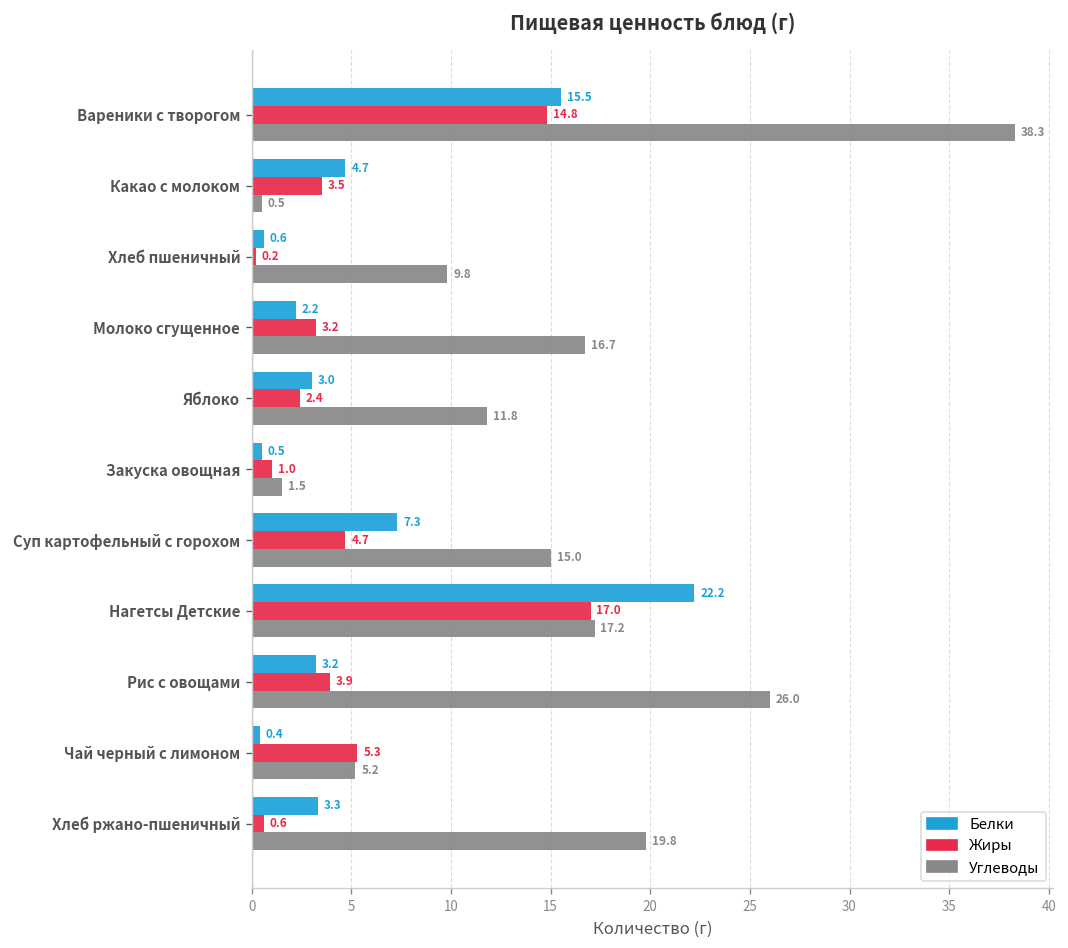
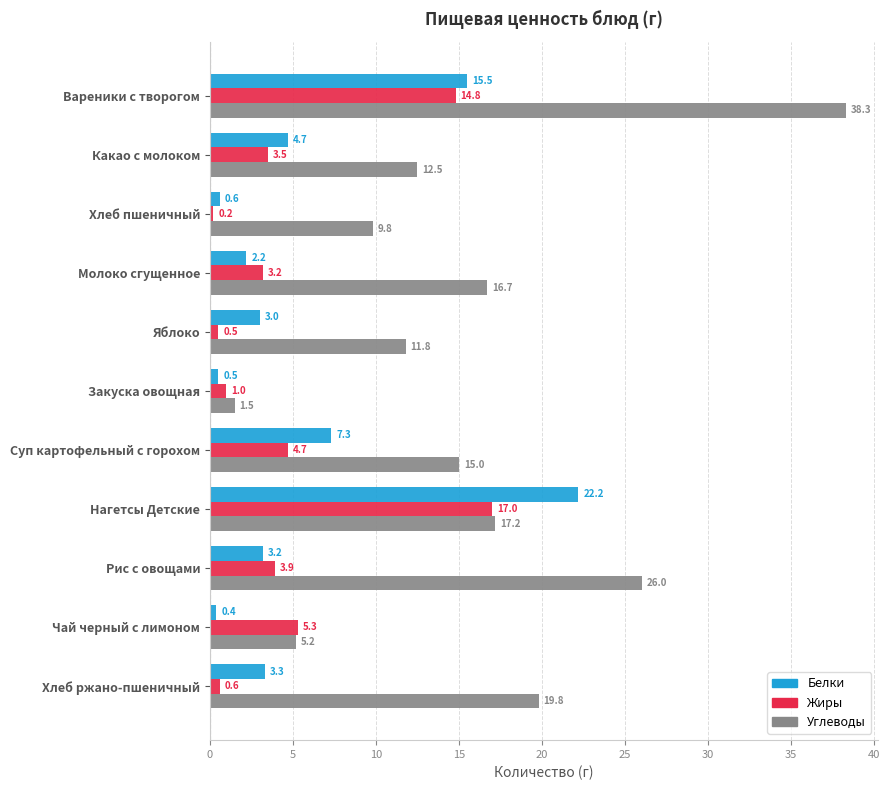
Углеводы, Какао с молоком: 0.5 -> 12.5
Жиры, Яблоко: 2.4 -> 0.5
